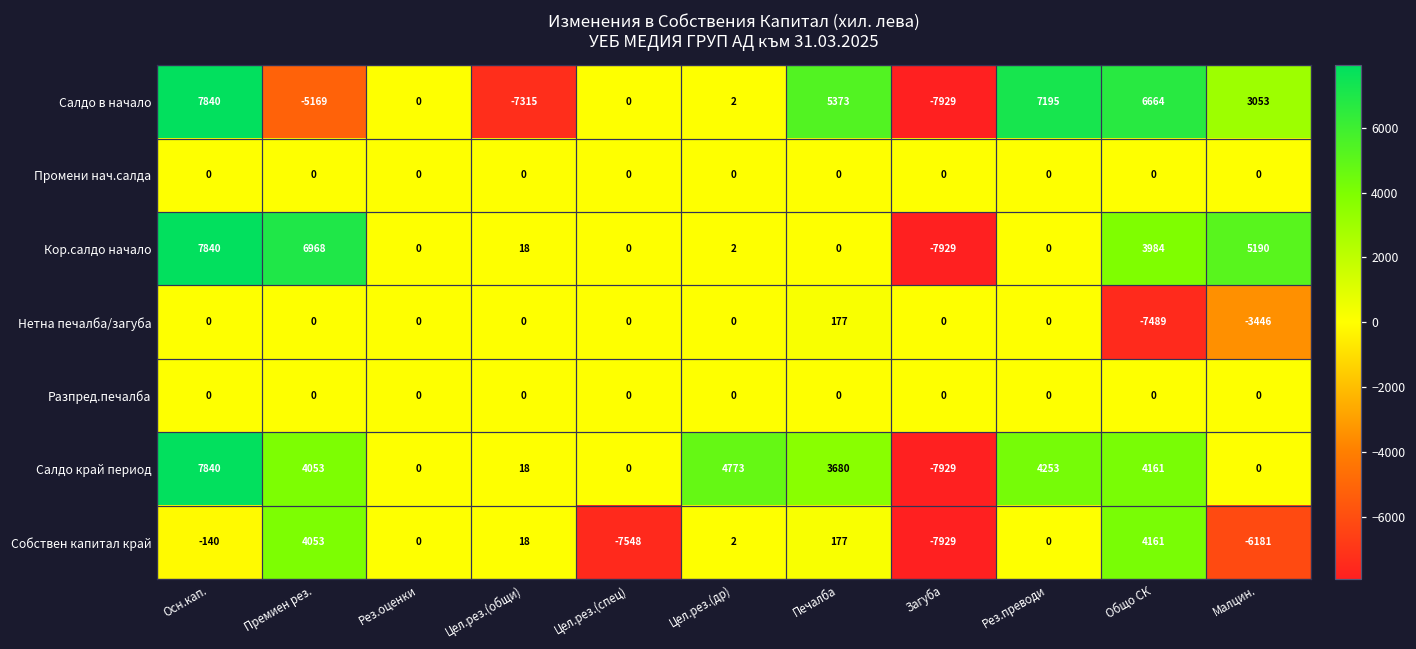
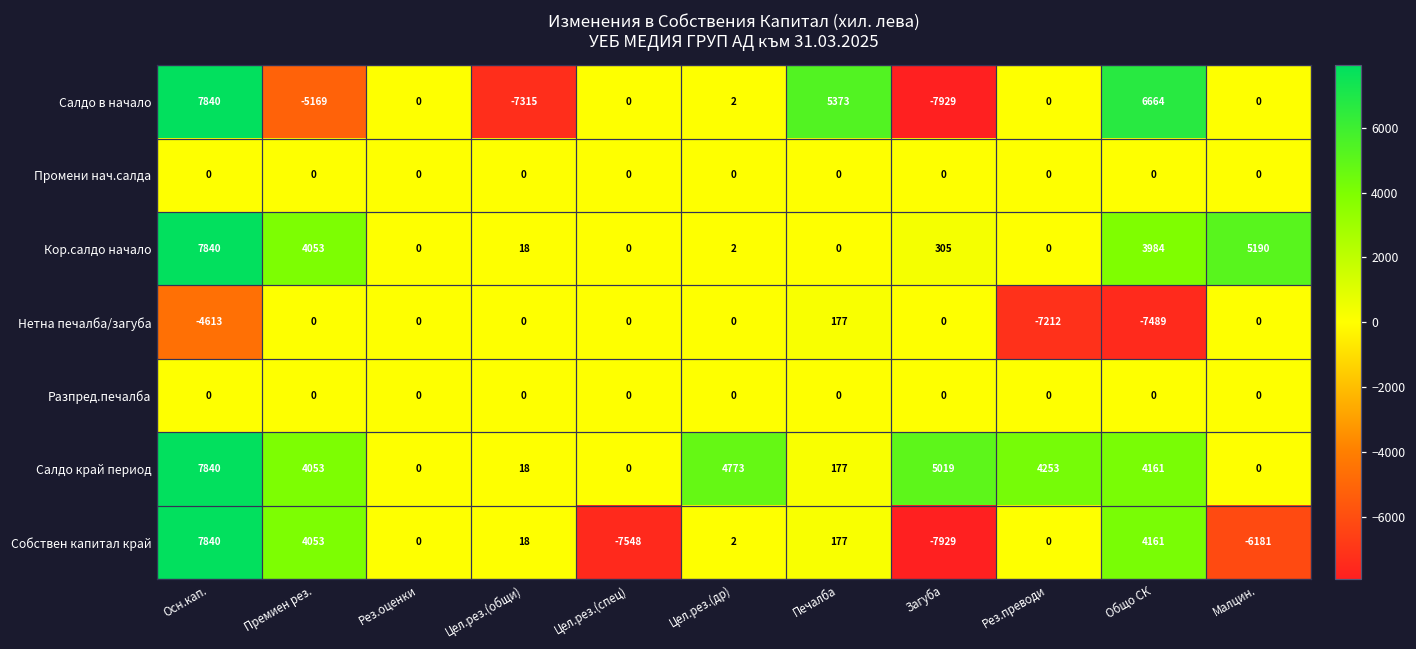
Салдо в начало, Рез.преводи: 7195 -> 0
Салдо в начало, Малцин.: 3053 -> 0
Кор.салдо начало, Премиен рез.: 6968 -> 4053
Кор.салдо начало, Загуба: -7929 -> 305
Нетна печалба/загуба, Осн.кап.: 0 -> -4613
Нетна печалба/загуба, Рез.преводи: 0 -> -7212
Нетна печалба/загуба, Малцин.: -3446 -> 0
Салдо край период, Печалба: 3680 -> 177
Салдо край период, Загуба: -7929 -> 5019
Собствен капитал край, Осн.кап.: -140 -> 7840
